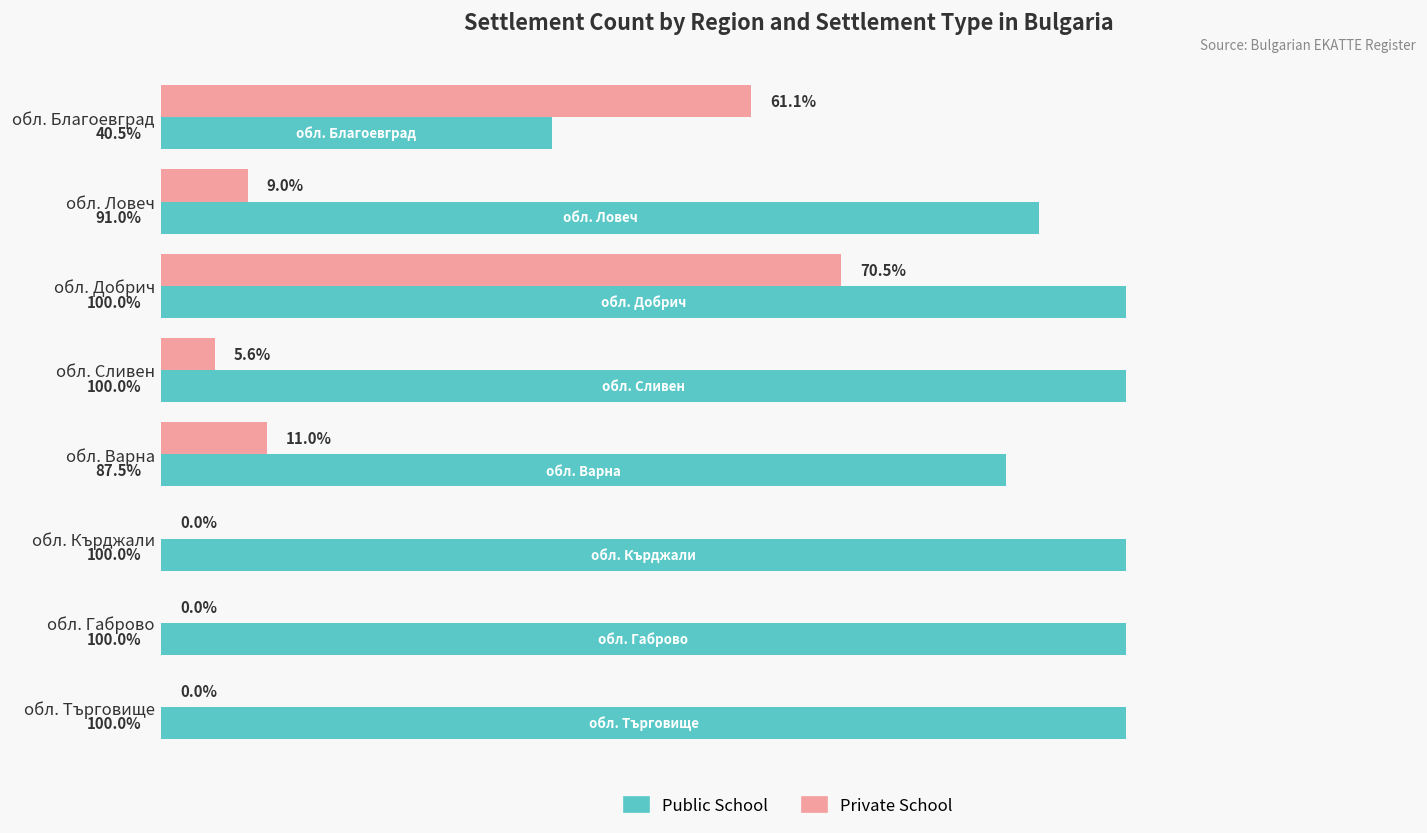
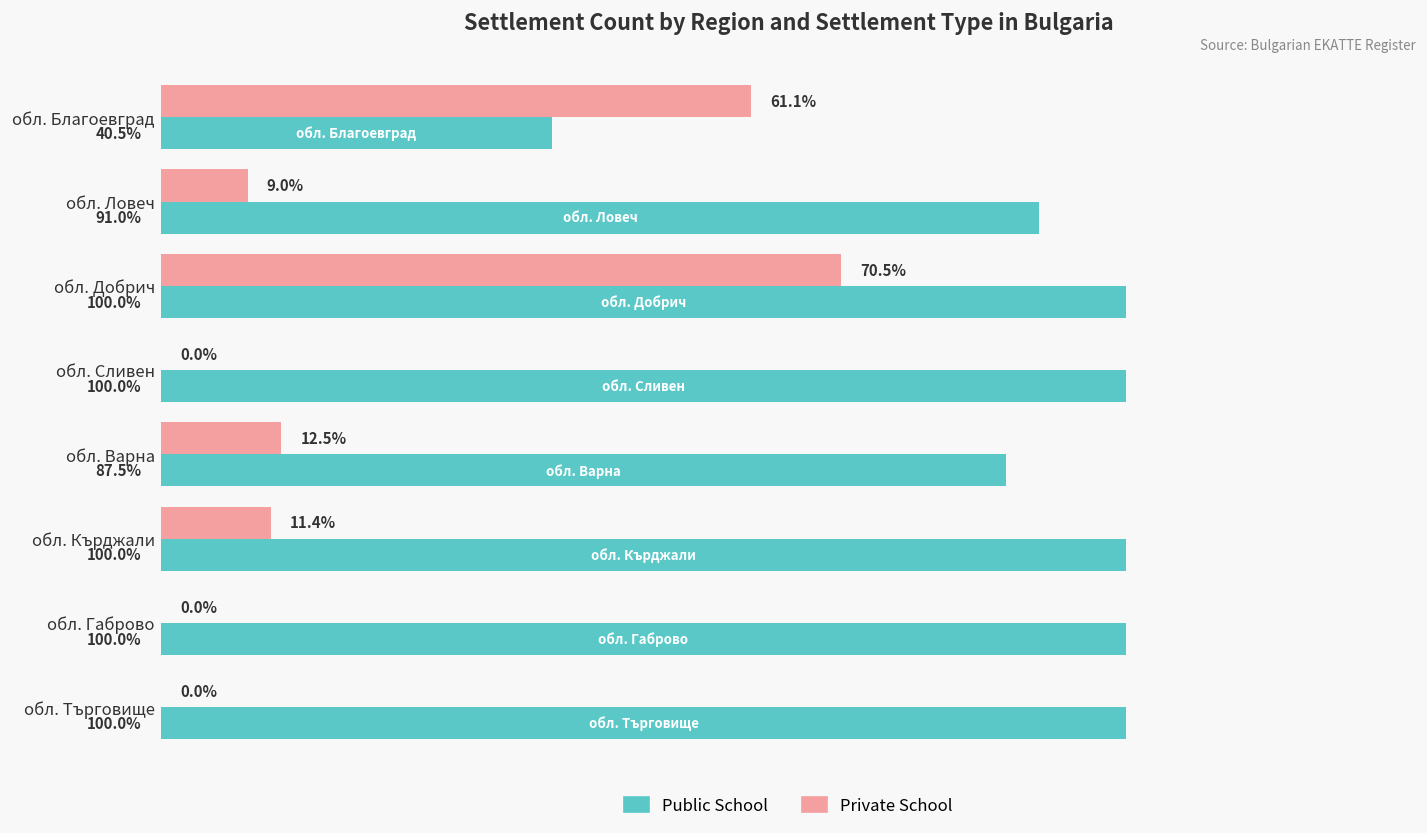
Private School, обл. Сливен: 5.6% -> 0.0%
Private School, обл. Варна: 11.0% -> 12.5%
Private School, обл. Кърджали: 0.0% -> 11.4%
